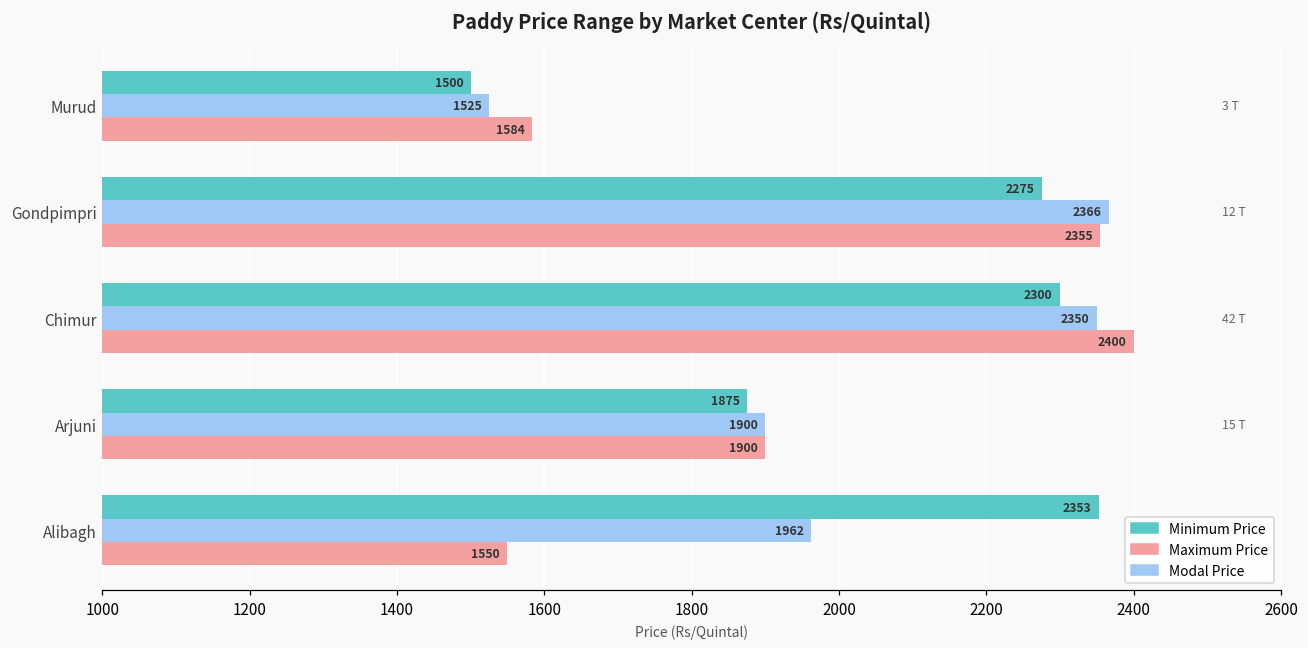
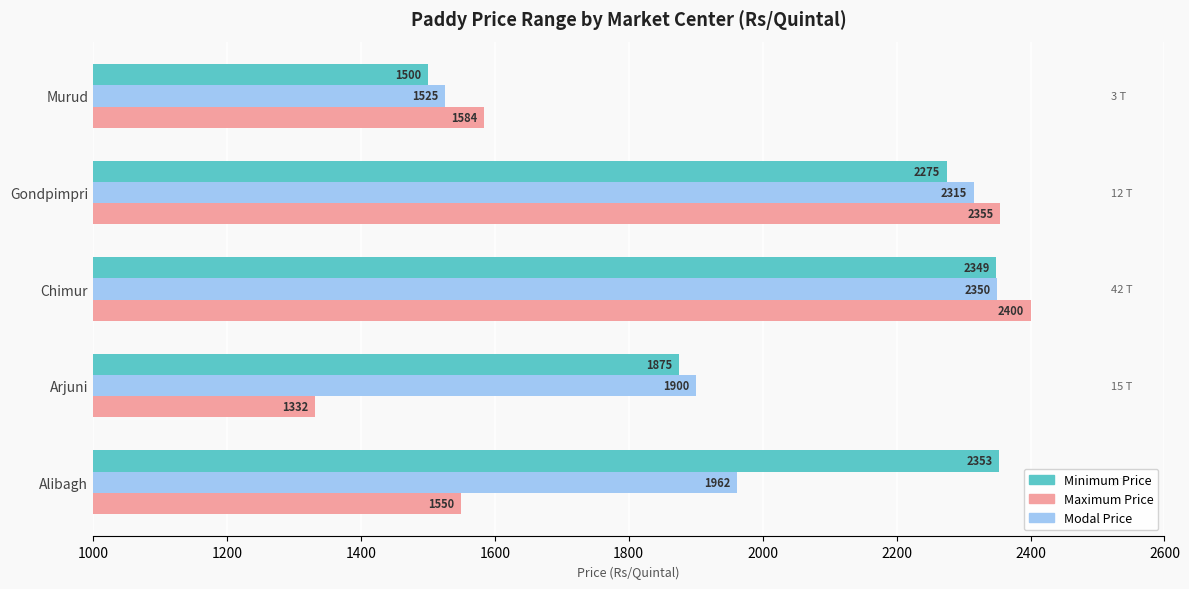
Modal Price, Gondpimpri: 2366 -> 2315
Minimum Price, Chimur: 2300 -> 2349
Maximum Price, Arjuni: 1900 -> 1332
